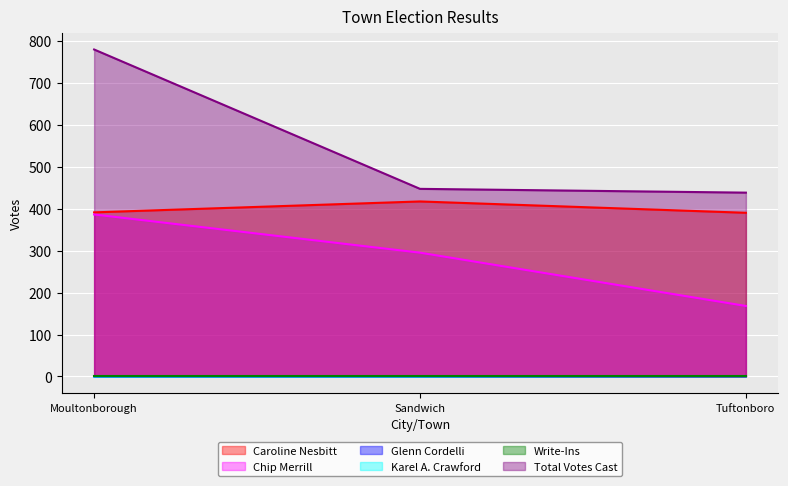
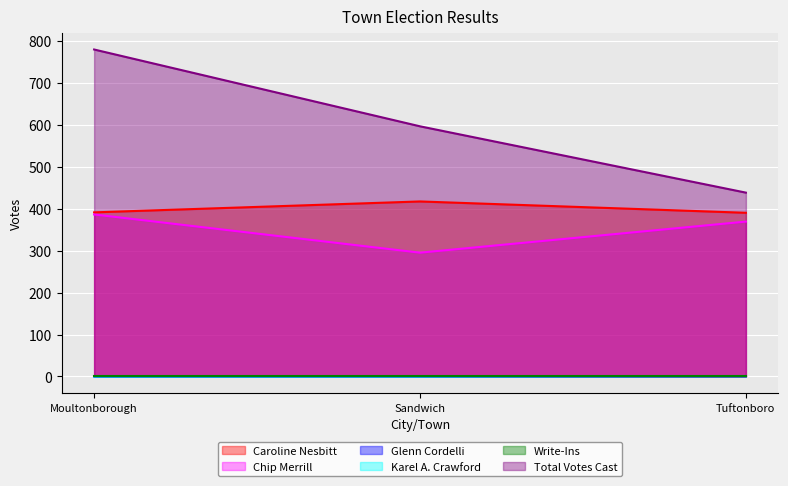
Total Votes Cast, Sandwich: 450 -> 600
Chip Merrill, Tuftonboro: 170 -> 370
